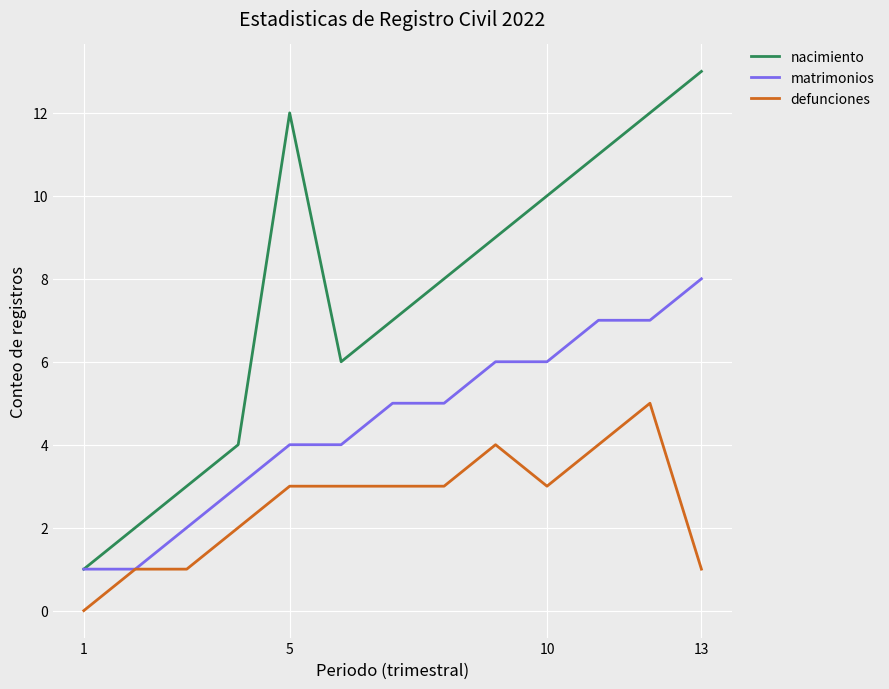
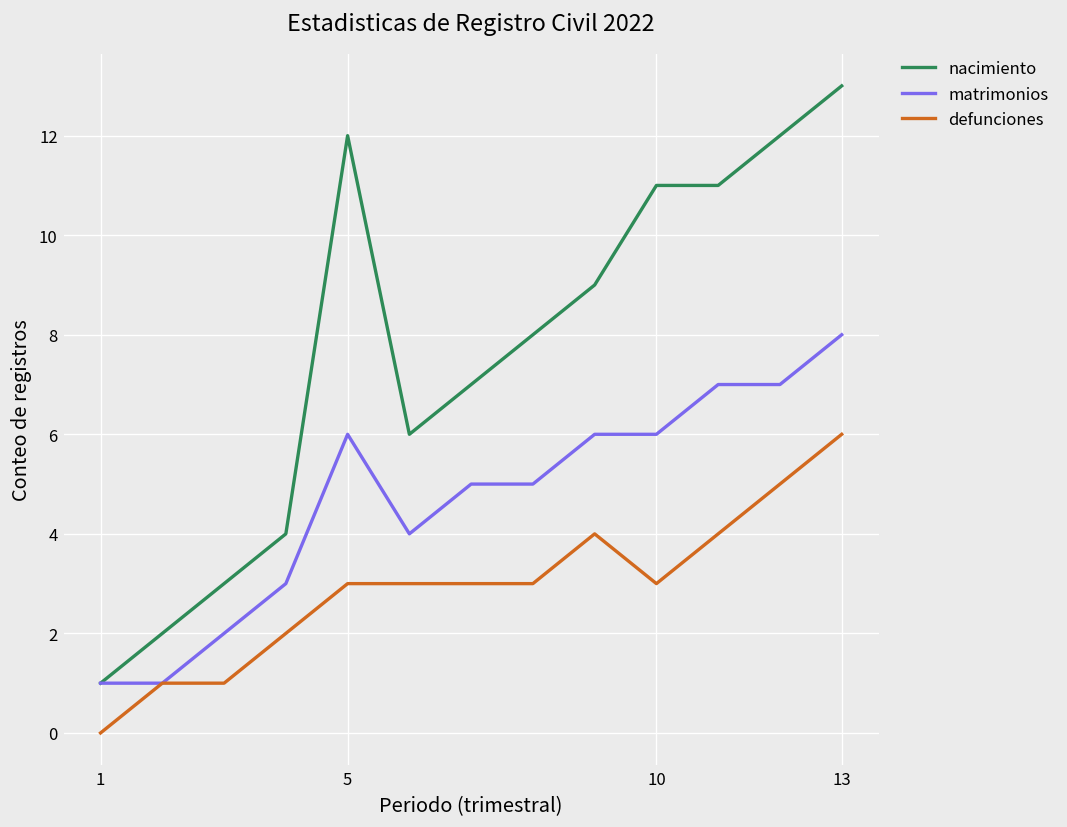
matrimonios, 5: 4 -> 6
nacimiento, 10: 10 -> 11
defunciones, 13: 1 -> 6
